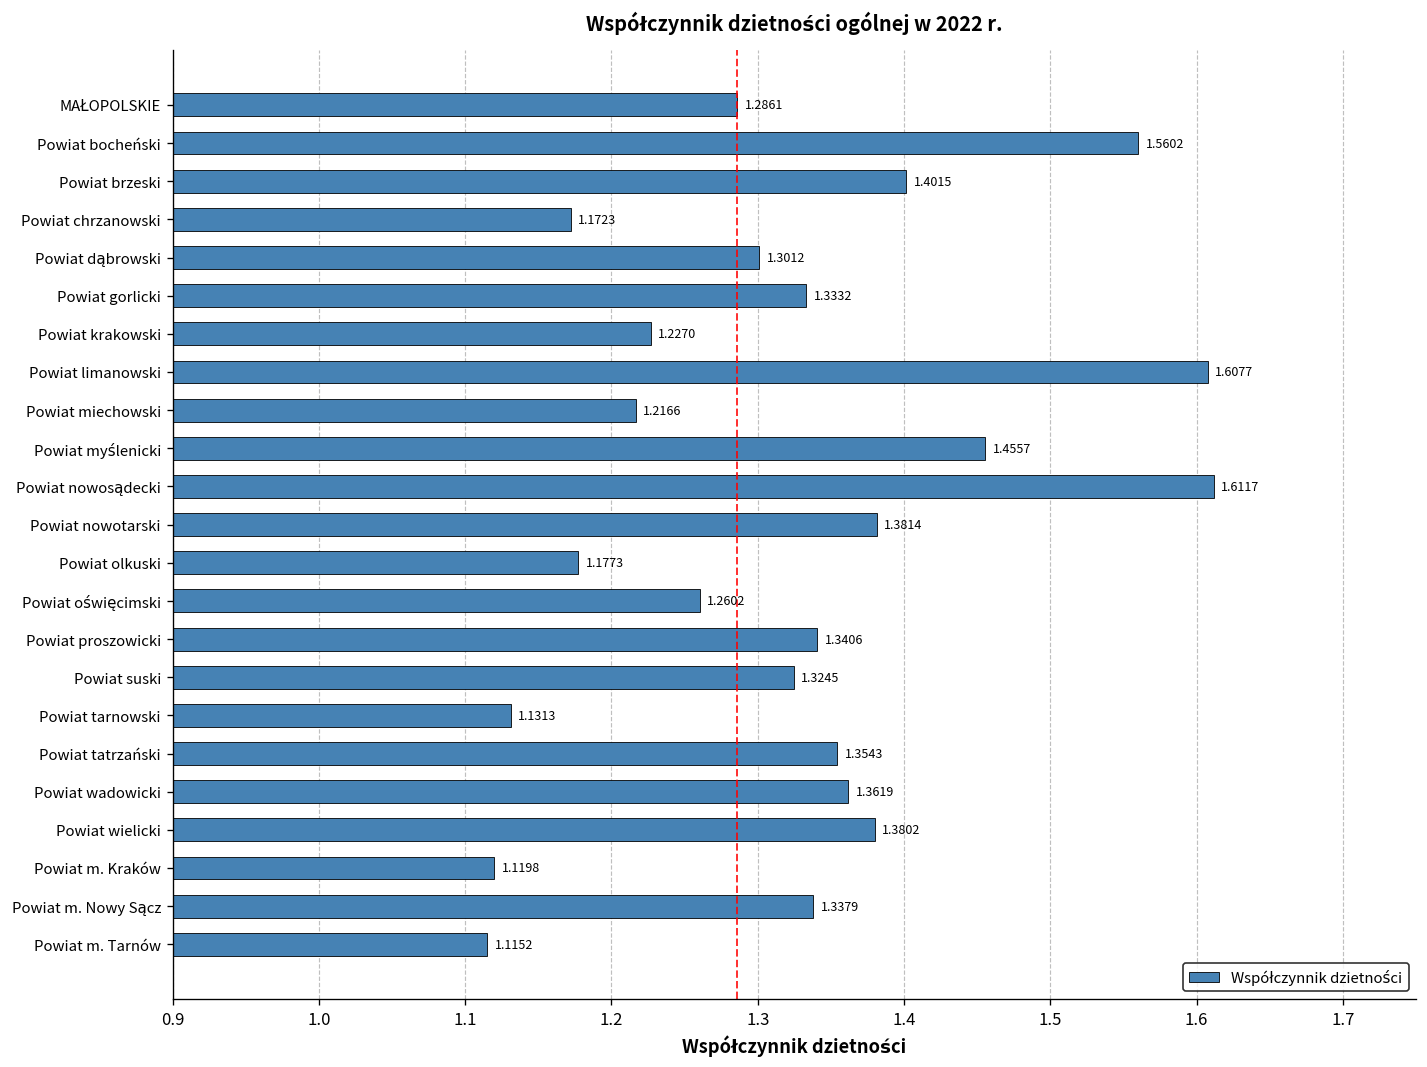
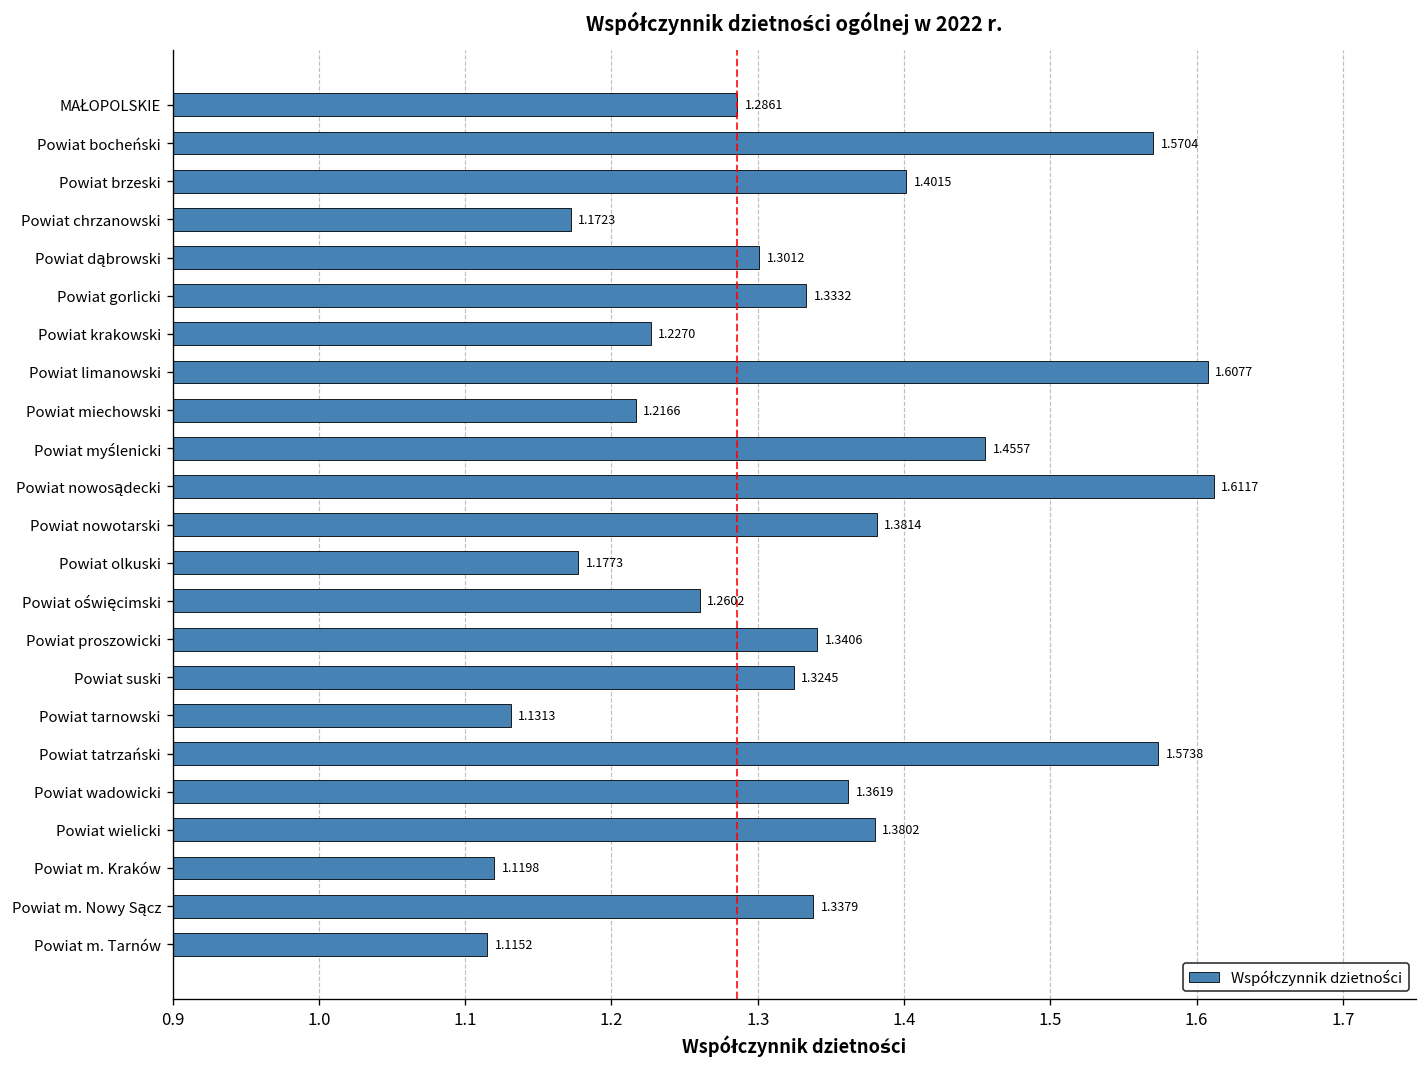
Powiat bocheński: 1.5602 -> 1.5704
Powiat tatrzański: 1.3543 -> 1.5738
